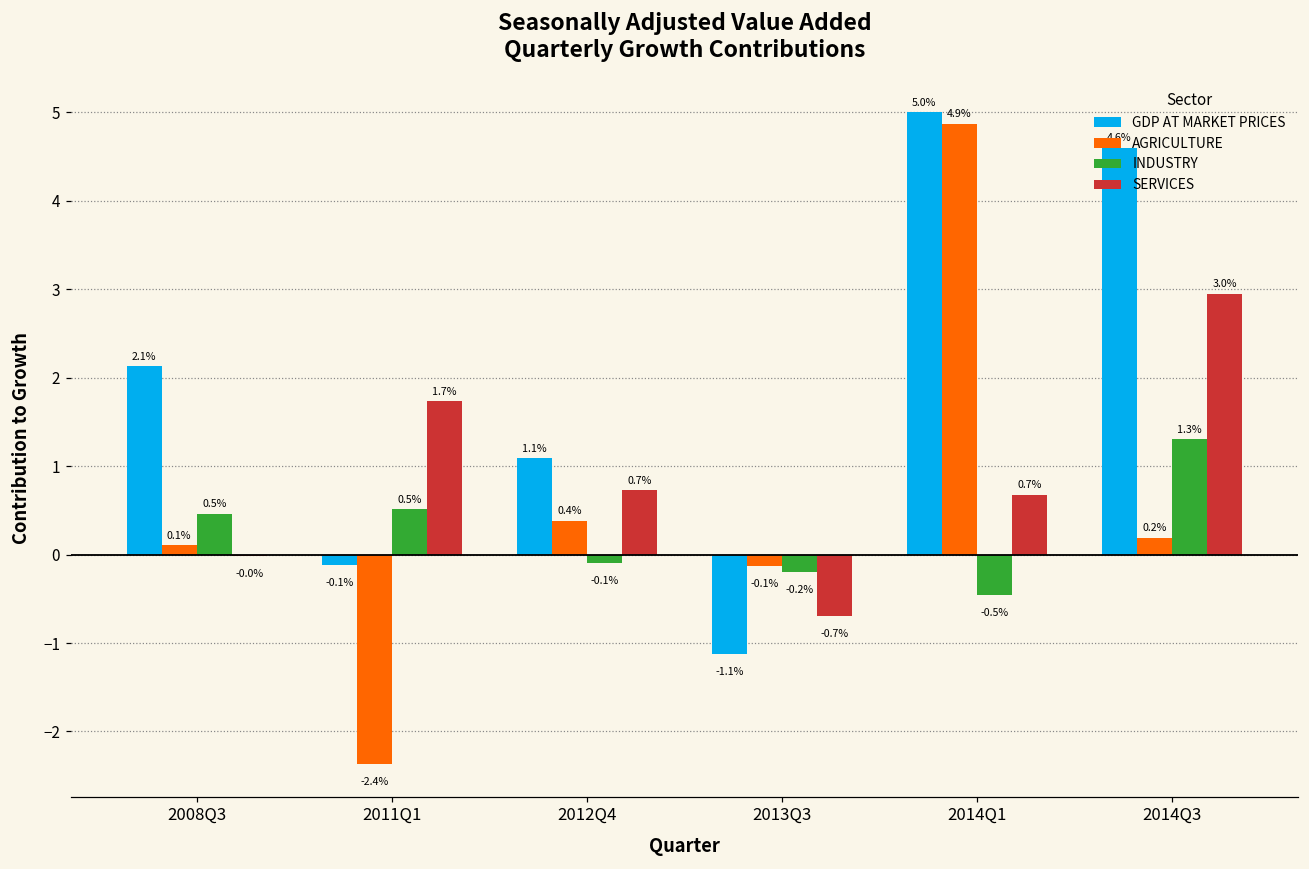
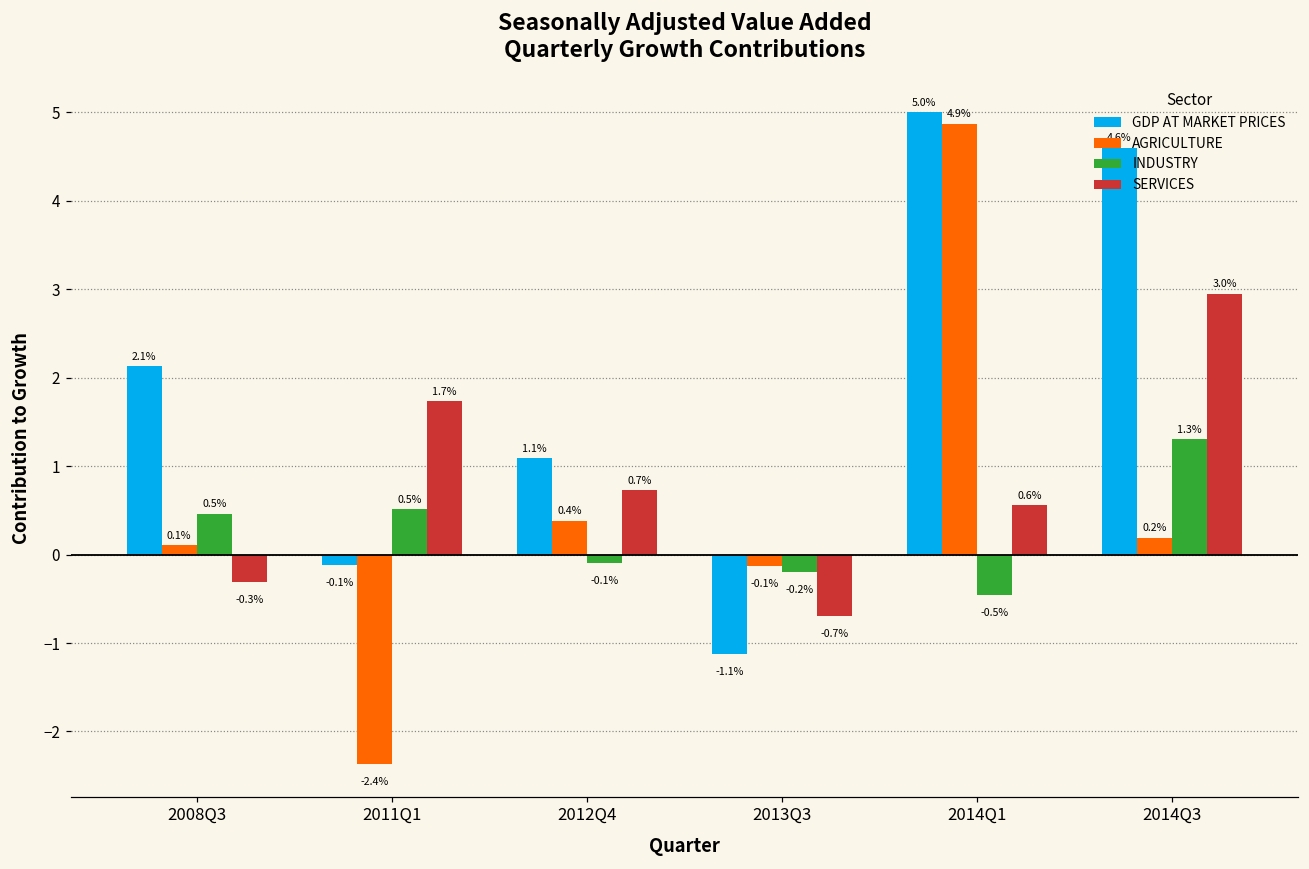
SERVICES, 2008Q3: -0.0% -> -0.3%
SERVICES, 2014Q1: 0.7% -> 0.6%
